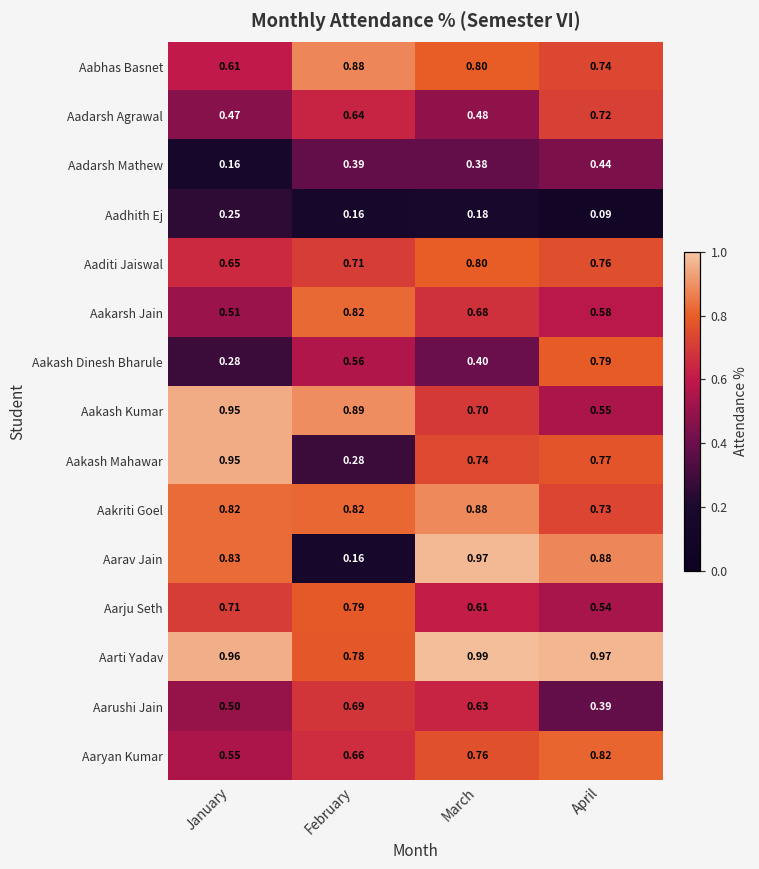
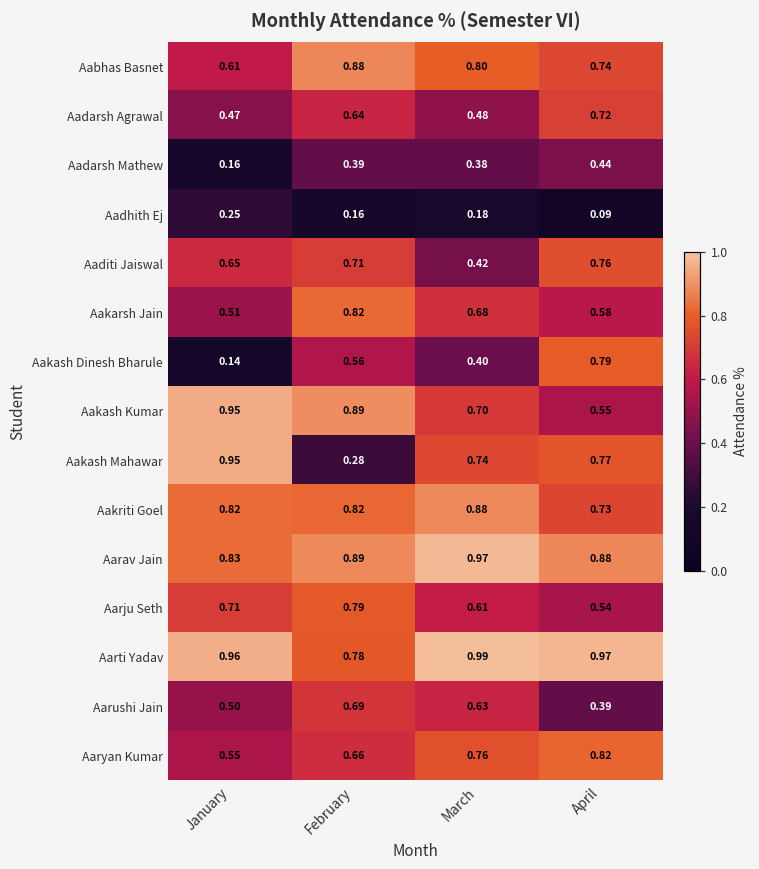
Aaditi Jaiswal, March: 0.80 -> 0.42
Aakash Dinesh Bharule, January: 0.28 -> 0.14
Aarav Jain, February: 0.16 -> 0.89
